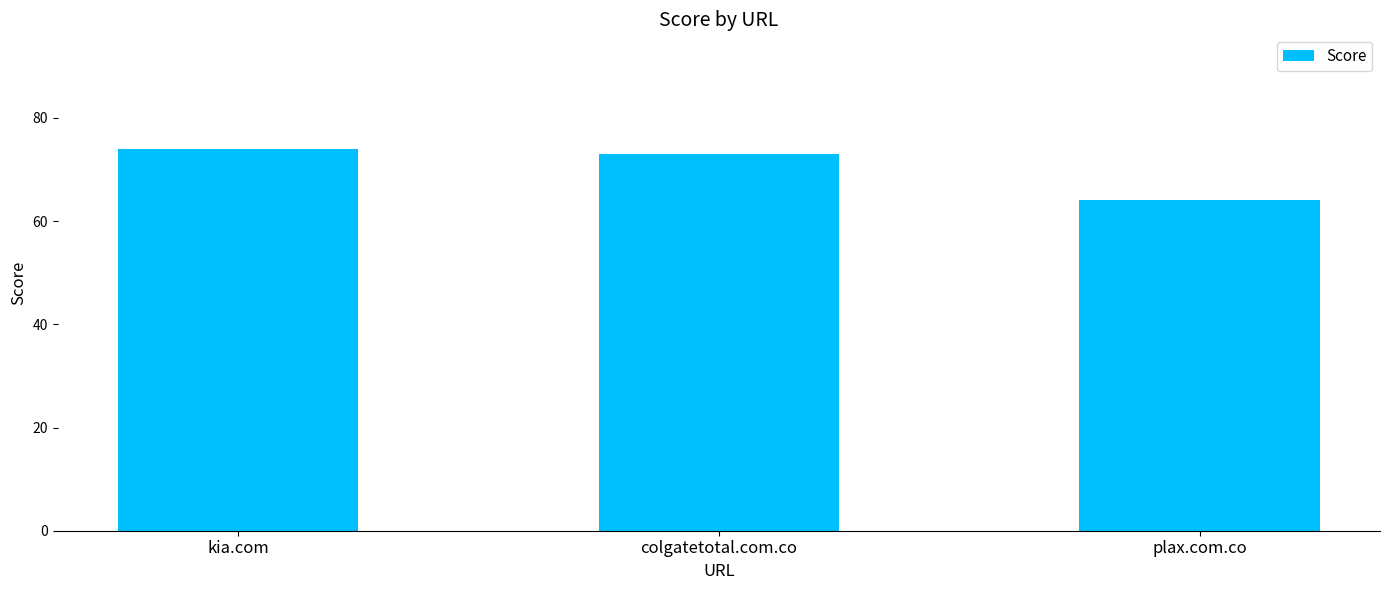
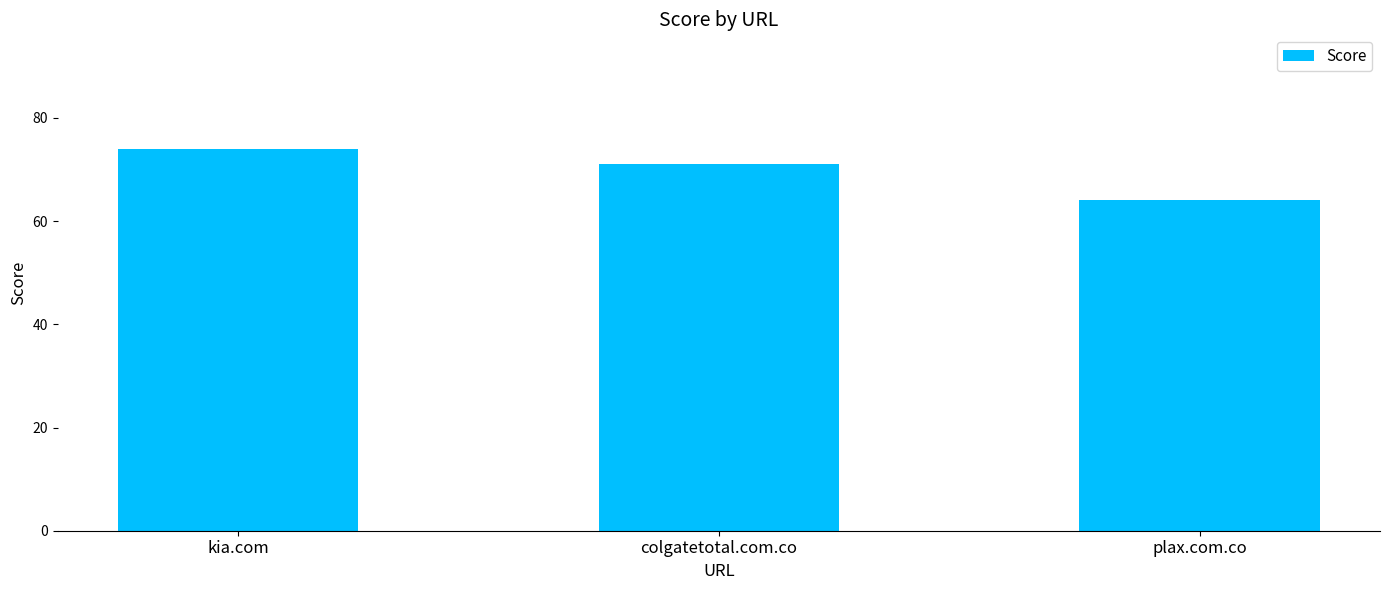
colgatetotal.com.co: 73 -> 71
